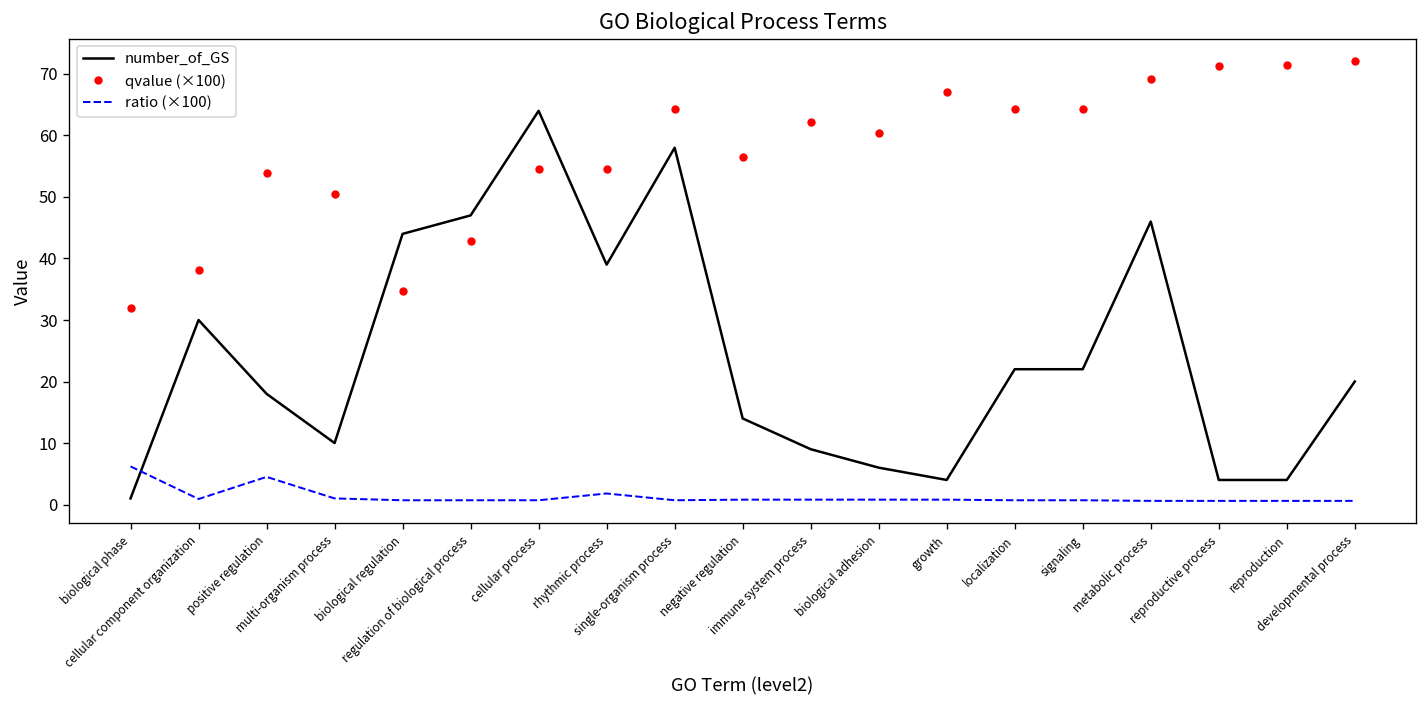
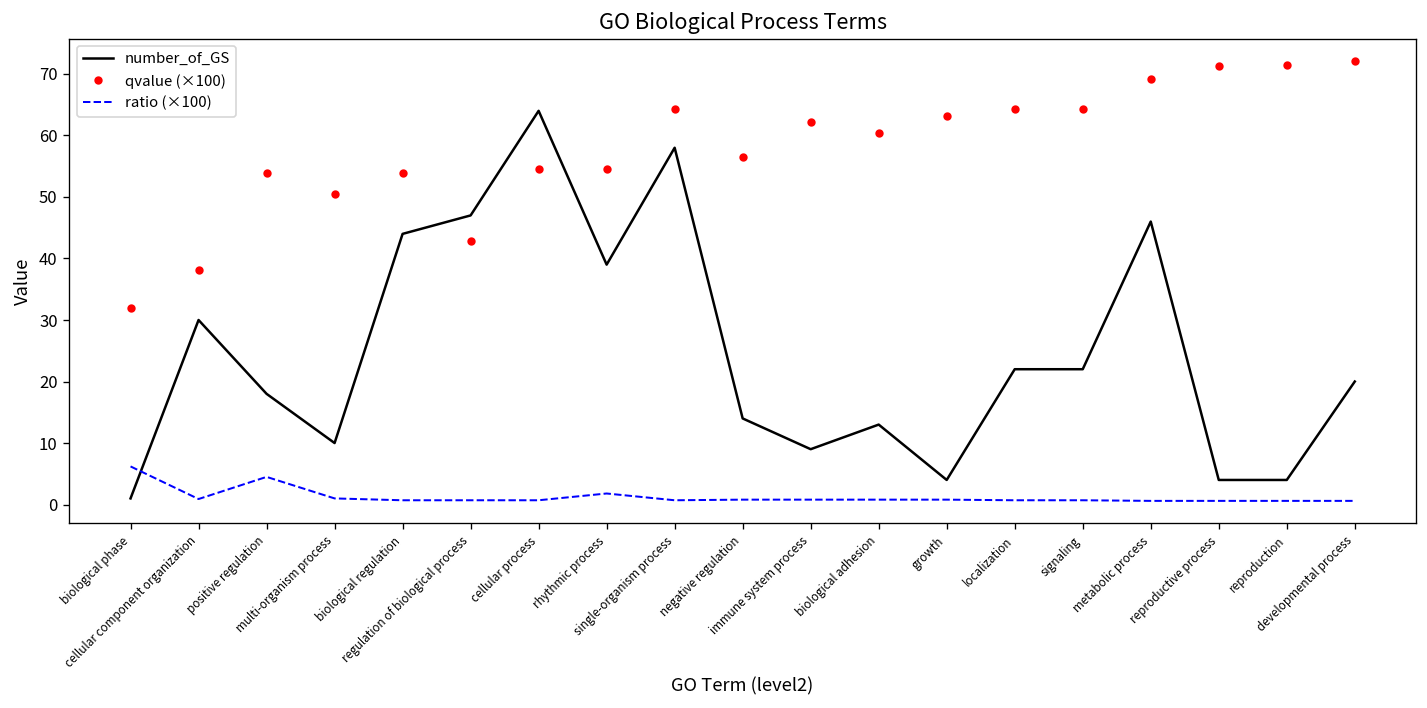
qvalue (×100), biological regulation: 35 -> 54
number_of_GS, biological adhesion: 6 -> 13
qvalue (×100), growth: 67 -> 63
